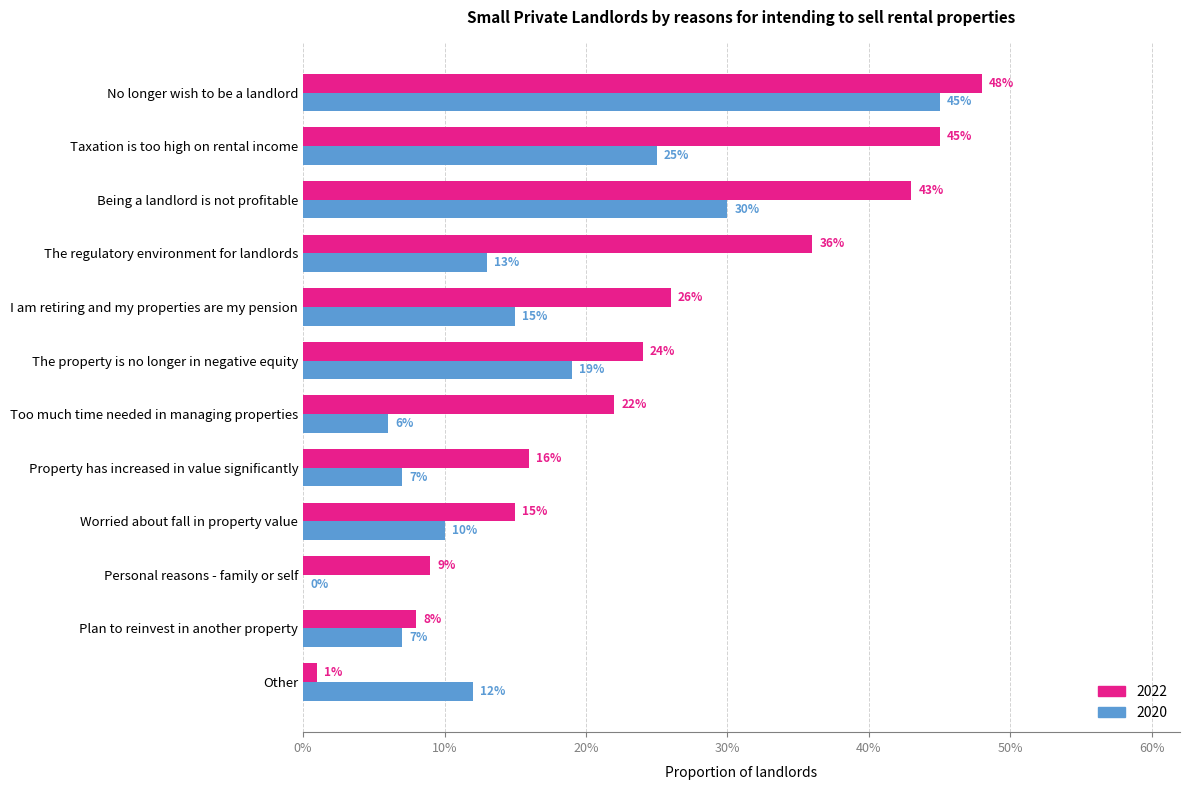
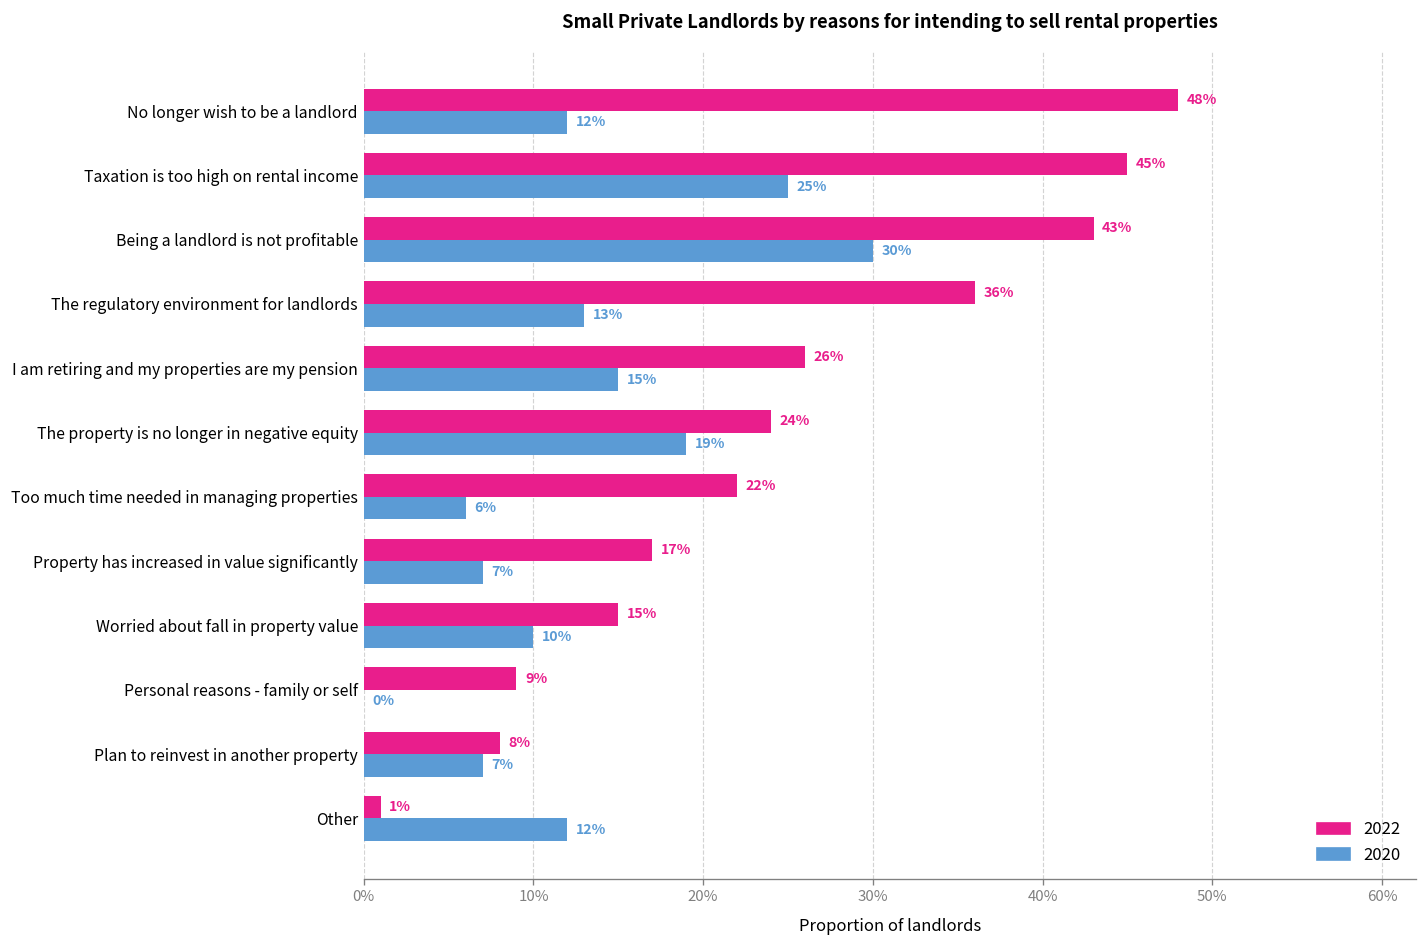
2020, No longer wish to be a landlord: 45% -> 12%
2022, Property has increased in value significantly: 16% -> 17%
